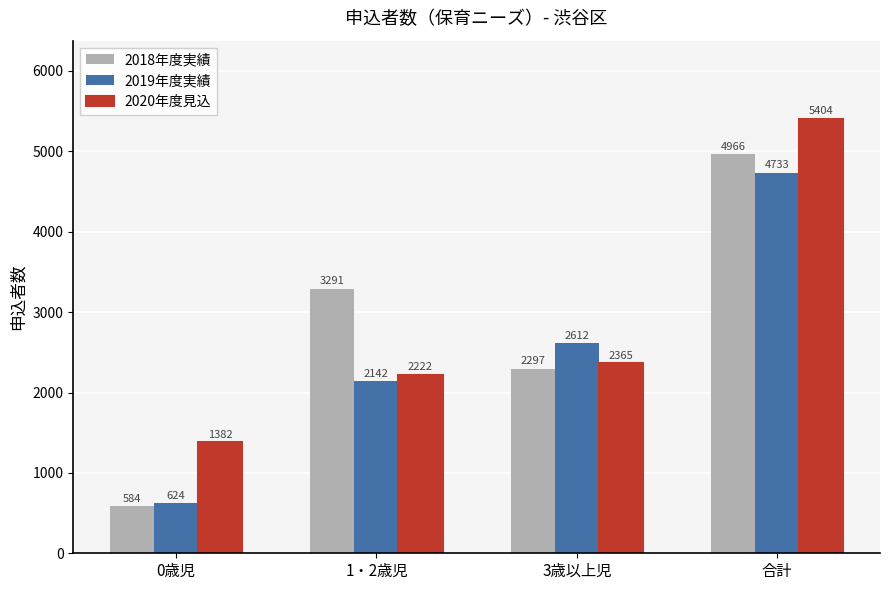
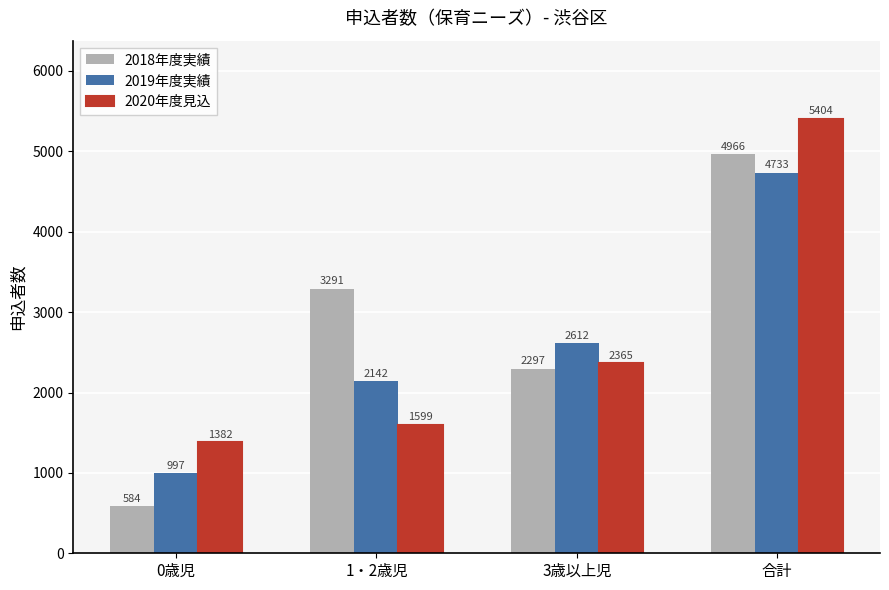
2019年度実績, 0歳児: 624 -> 997
2020年度見込, 1・2歳児: 2222 -> 1599
